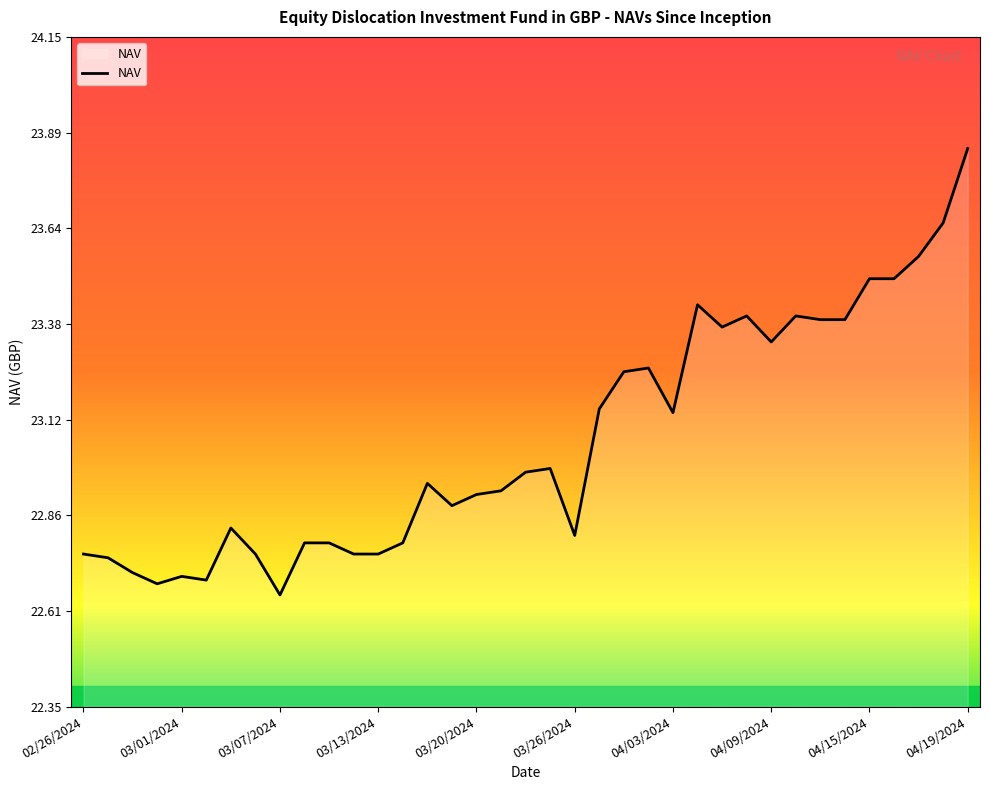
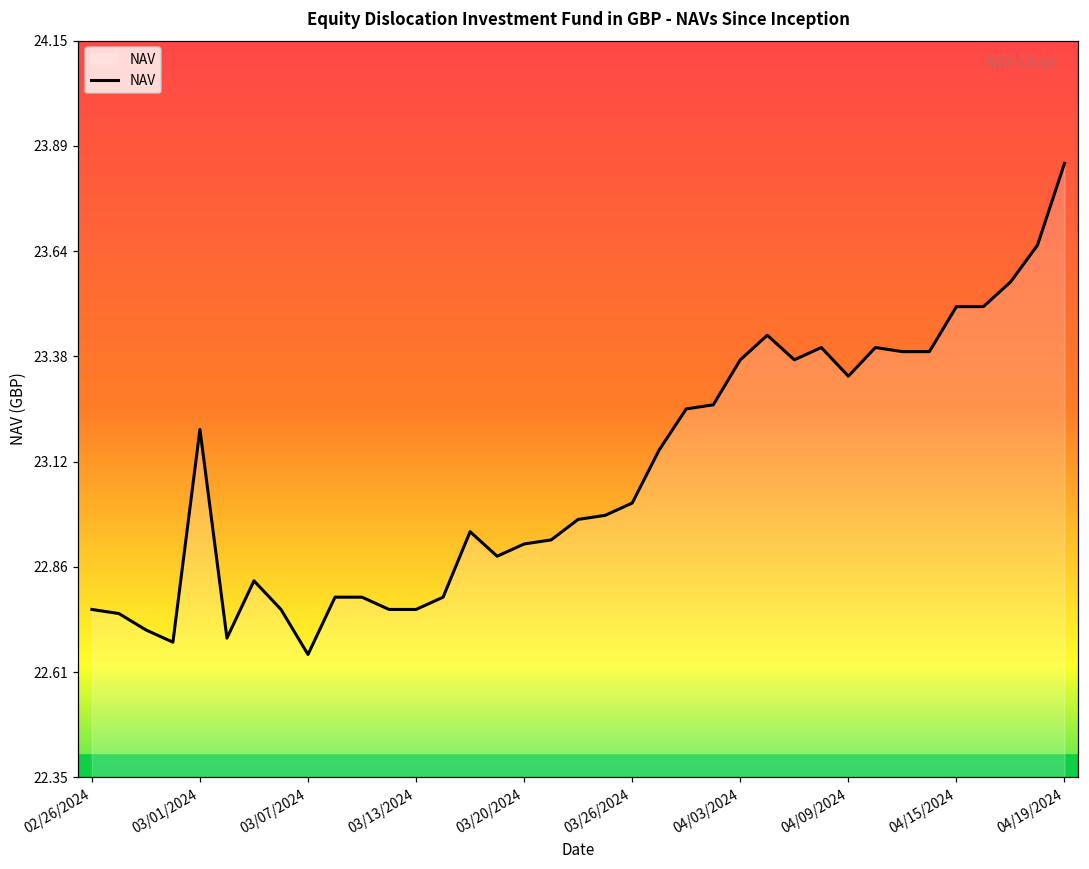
03/01/2024: 22.7 -> 23.2
03/26/2024: 22.81 -> 23.02
04/03/2024: 23.14 -> 23.37
